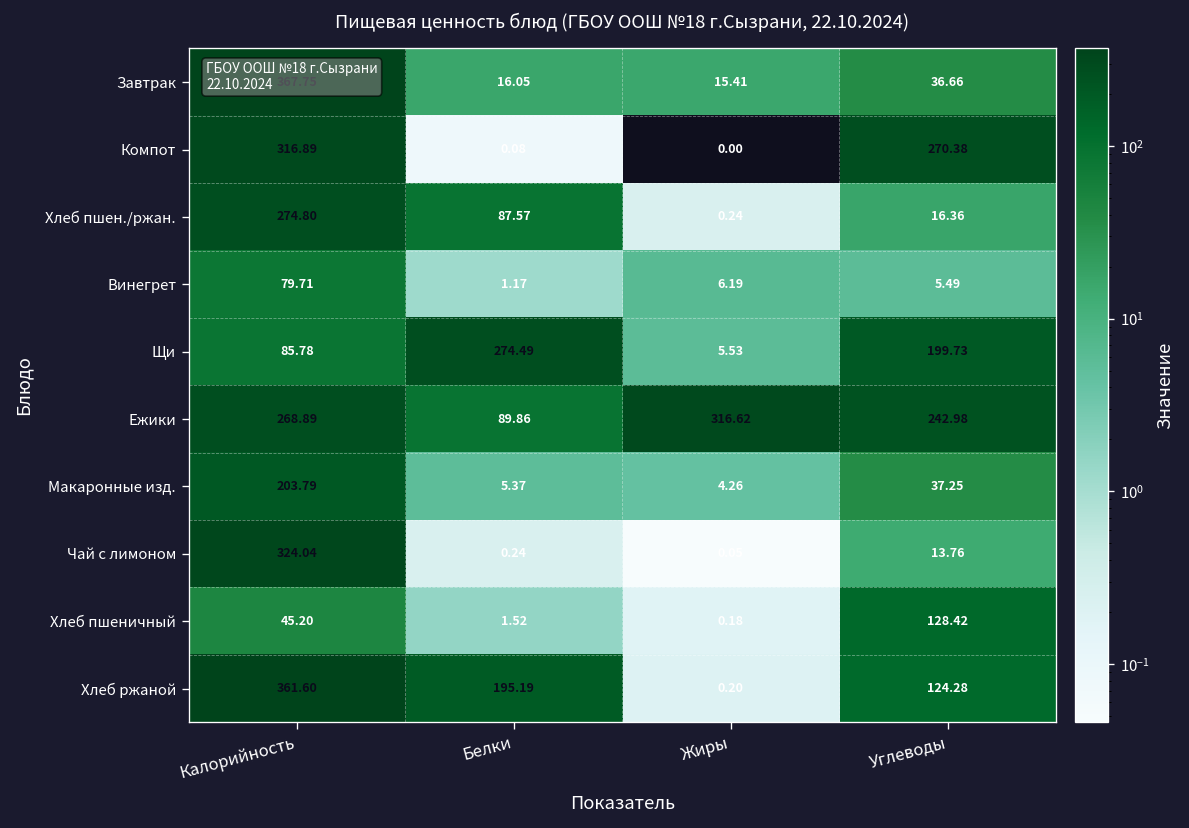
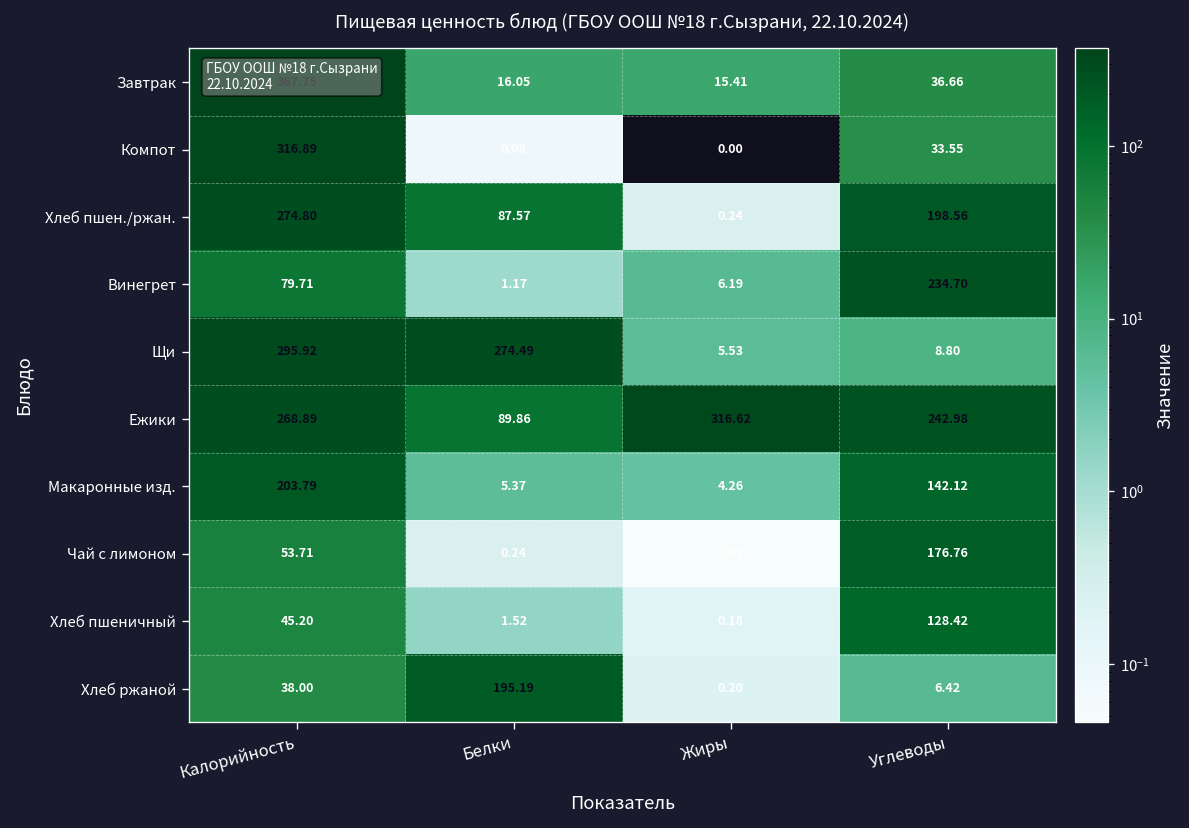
Компот, Углеводы: 270.38 -> 33.55
Хлеб пшен./ржан., Углеводы: 16.36 -> 198.56
Винегрет, Углеводы: 5.49 -> 234.70
Щи, Калорийность: 85.78 -> 295.92
Щи, Углеводы: 199.73 -> 8.80
Макаронные изд., Углеводы: 37.25 -> 142.12
Чай с лимоном, Калорийность: 324.04 -> 53.71
Чай с лимоном, Углеводы: 13.76 -> 176.76
Хлеб ржаной, Калорийность: 361.60 -> 38.00
Хлеб ржаной, Углеводы: 124.28 -> 6.42
